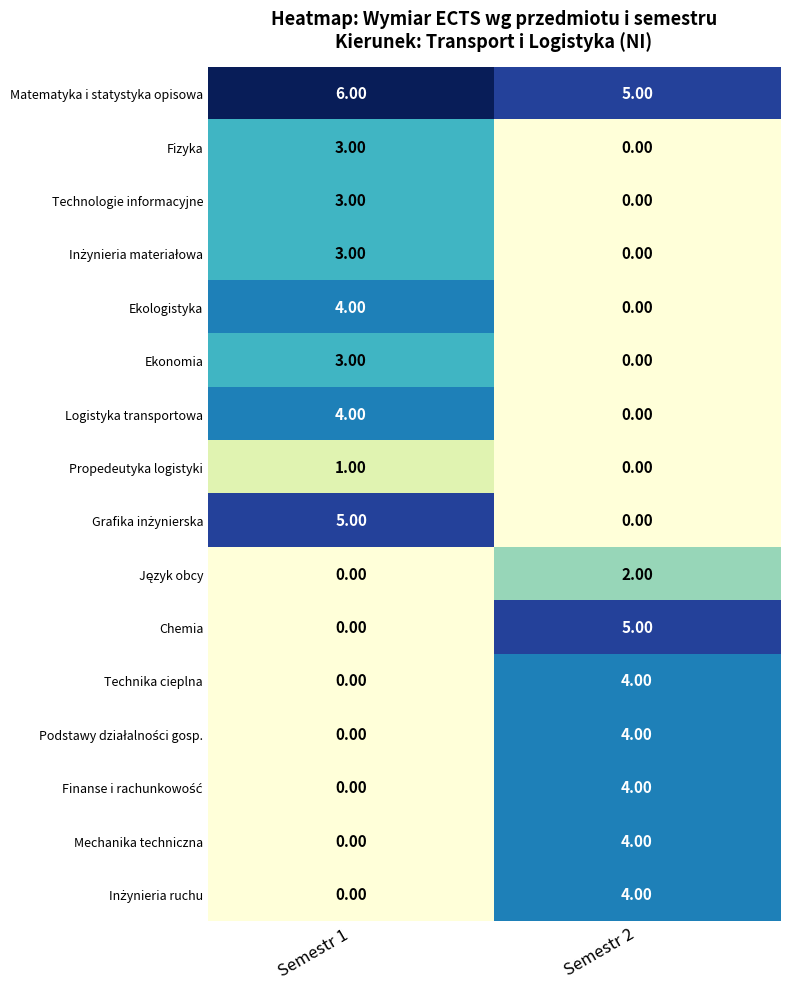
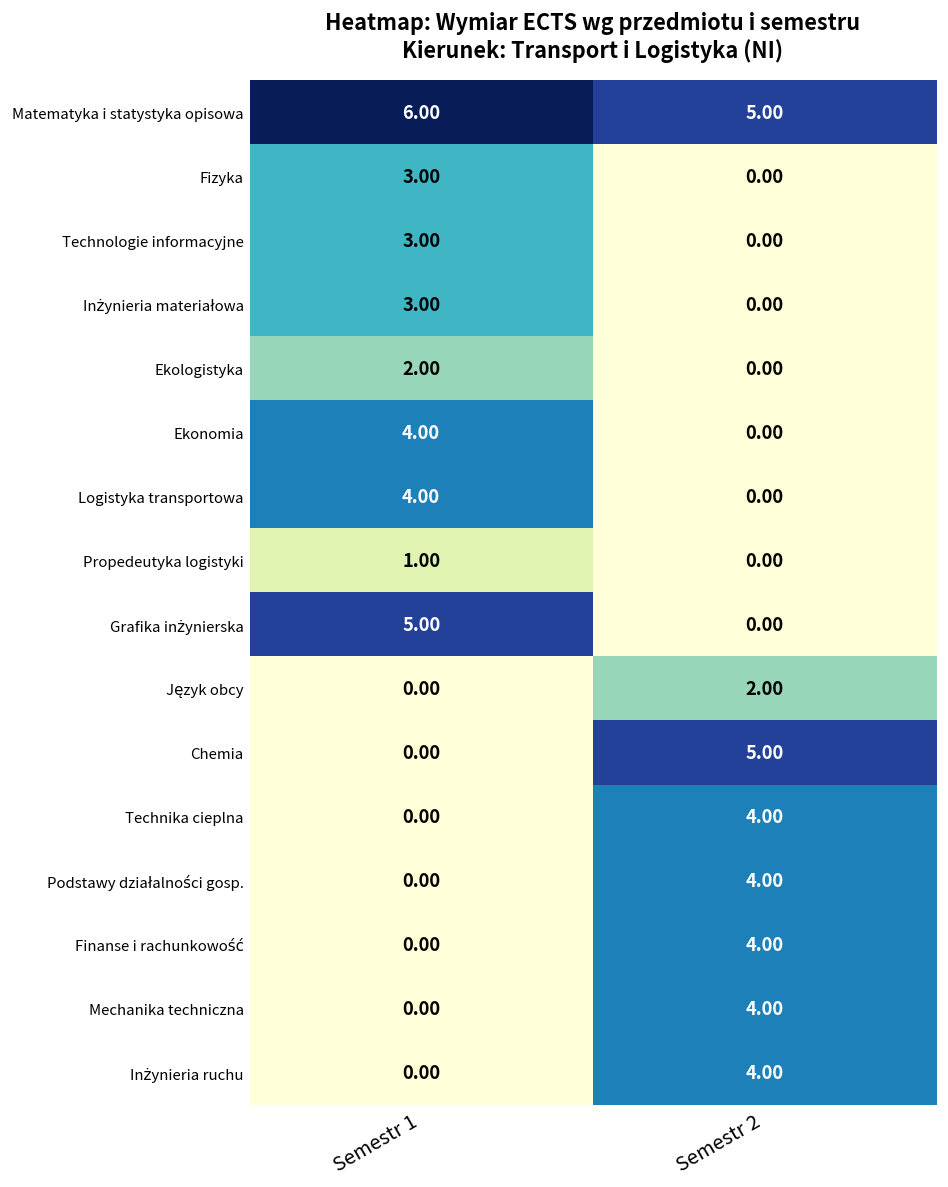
Ekologistyka, Semestr 1: 4.00 -> 2.00
Ekonomia, Semestr 1: 3.00 -> 4.00
